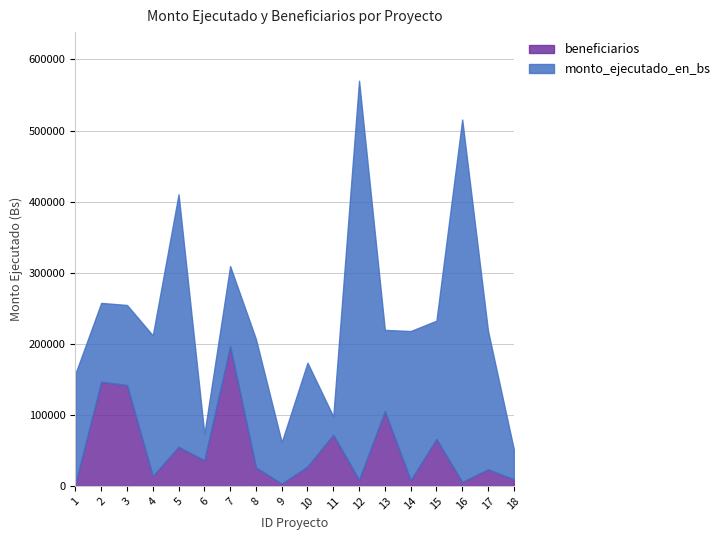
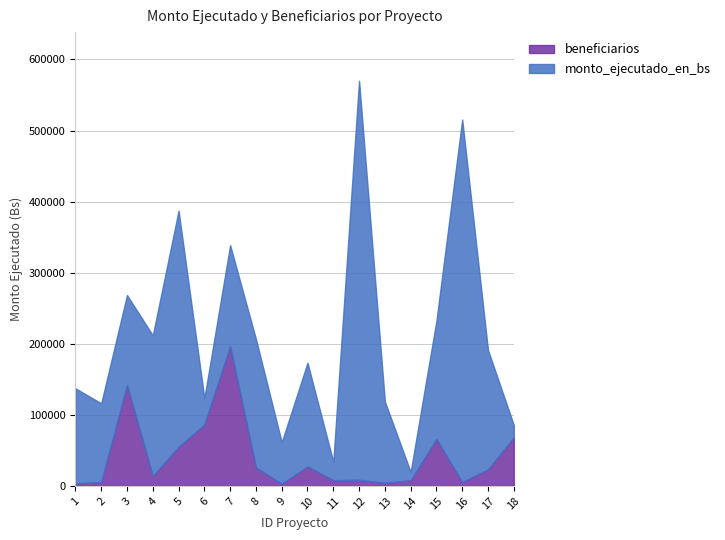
monto_ejecutado_en_bs, 1: 150000 -> 130000
beneficiarios, 2: 150000 -> 10000
monto_ejecutado_en_bs, 3: 110000 -> 130000
monto_ejecutado_en_bs, 5: 360000 -> 330000
beneficiarios, 6: 40000 -> 90000
monto_ejecutado_en_bs, 7: 110000 -> 140000
beneficiarios, 11: 70000 -> 10000
beneficiarios, 13: 110000 -> 0
monto_ejecutado_en_bs, 14: 210000 -> 10000
monto_ejecutado_en_bs, 17: 200000 -> 170000
beneficiarios, 18: 10000 -> 70000
monto_ejecutado_en_bs, 18: 40000 -> 20000
